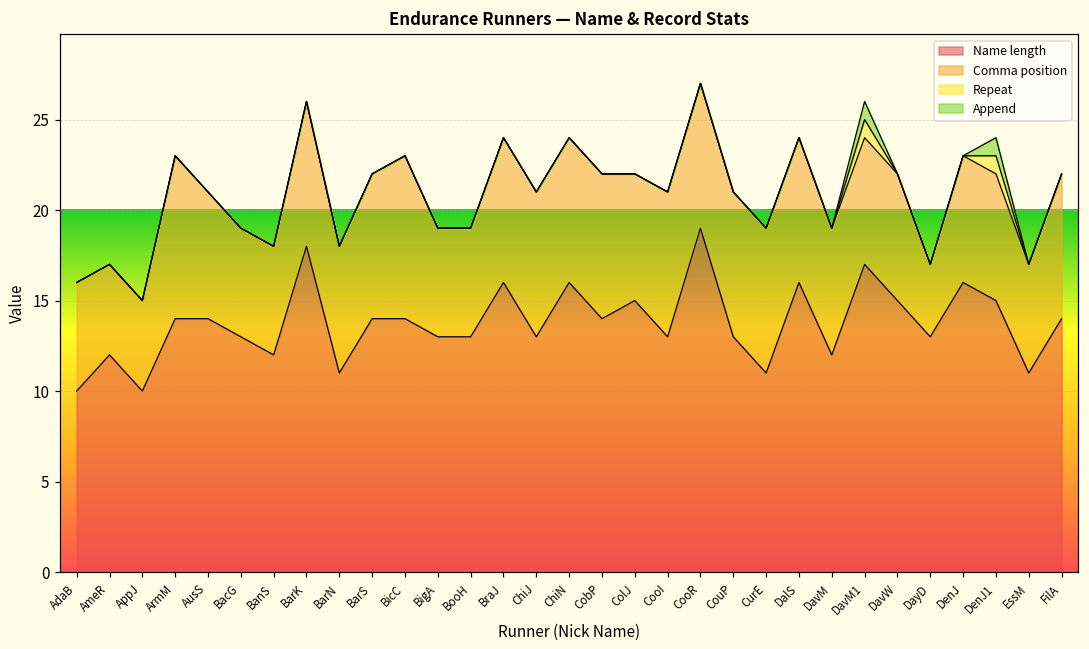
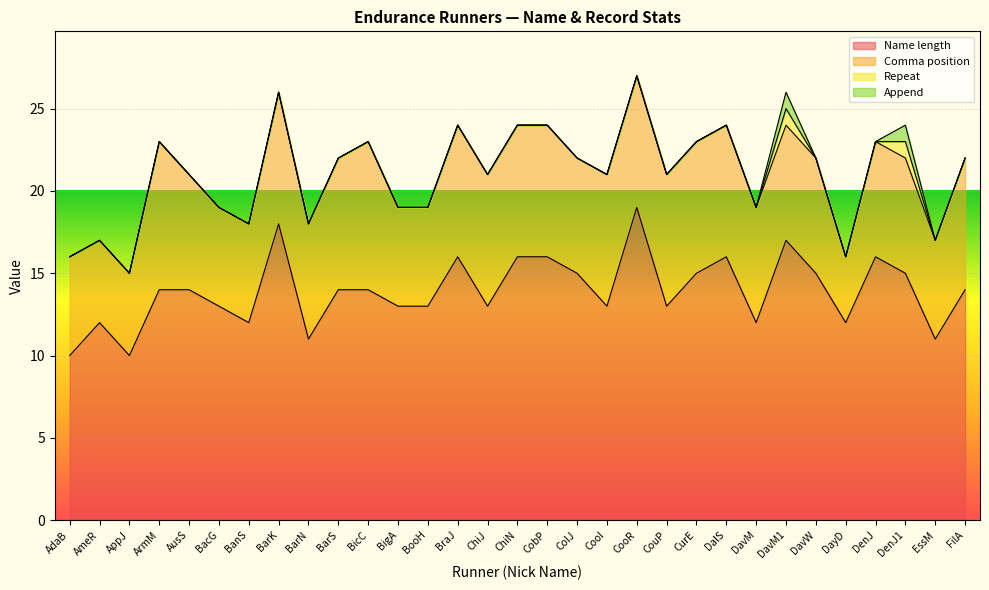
Name length, CobP: 14 -> 16
Name length, CurE: 11 -> 15
Name length, DayD: 13 -> 12
